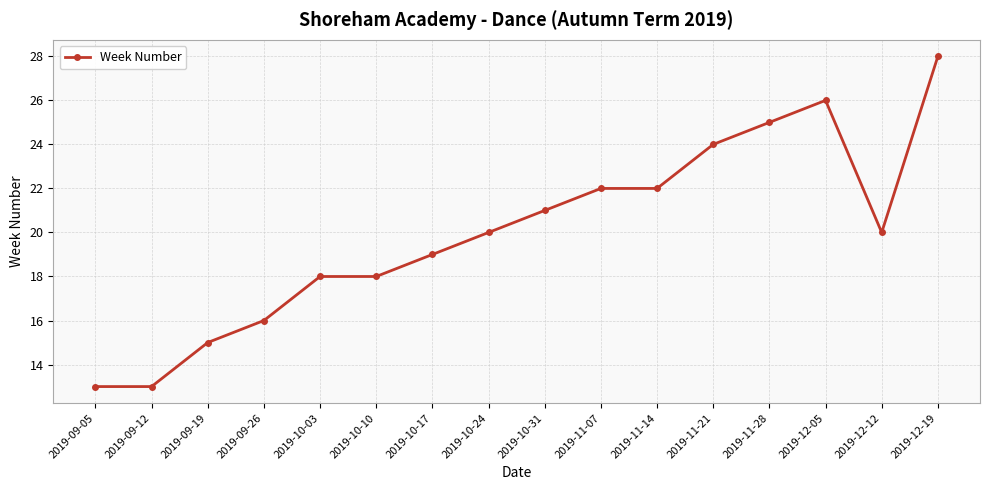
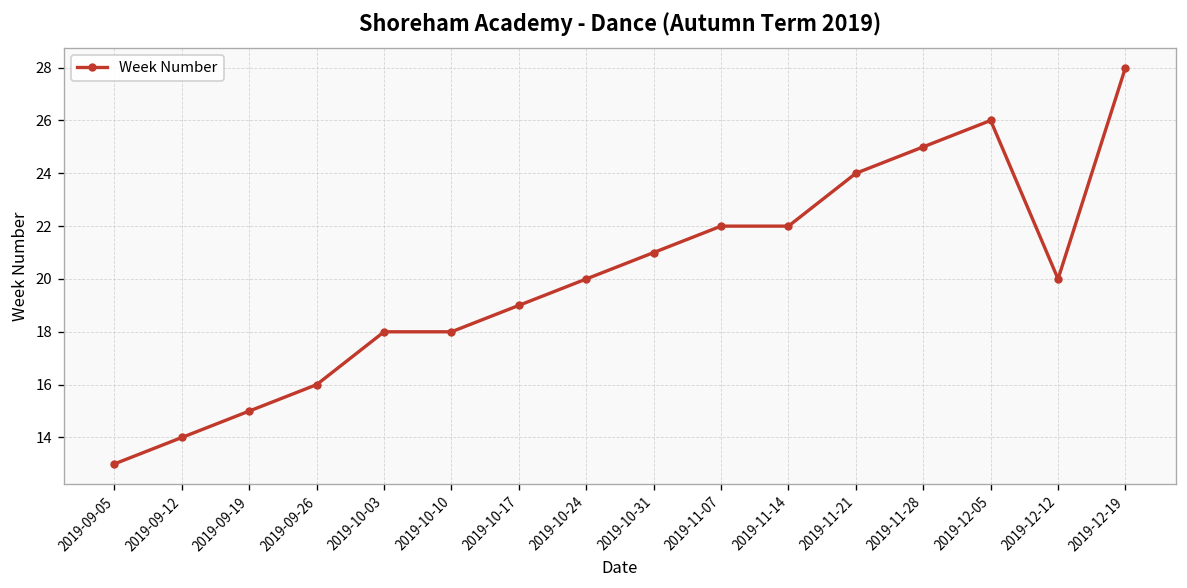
2019-09-12: 13 -> 14
